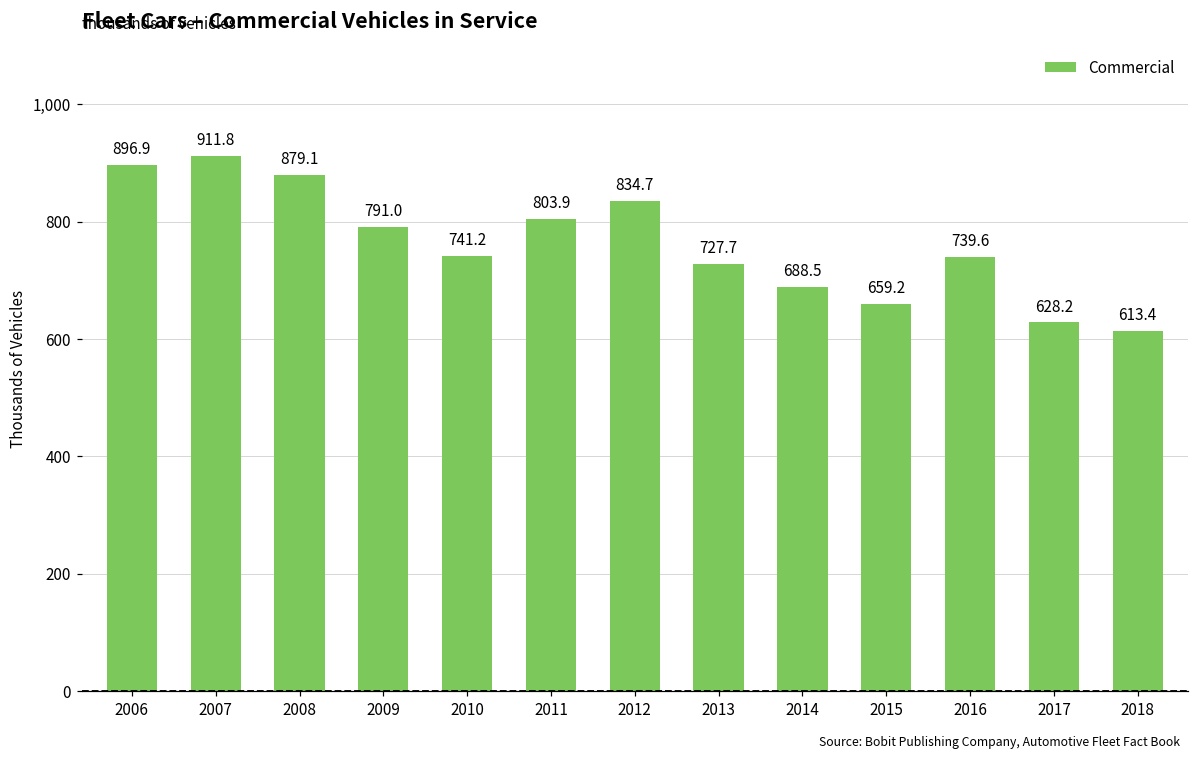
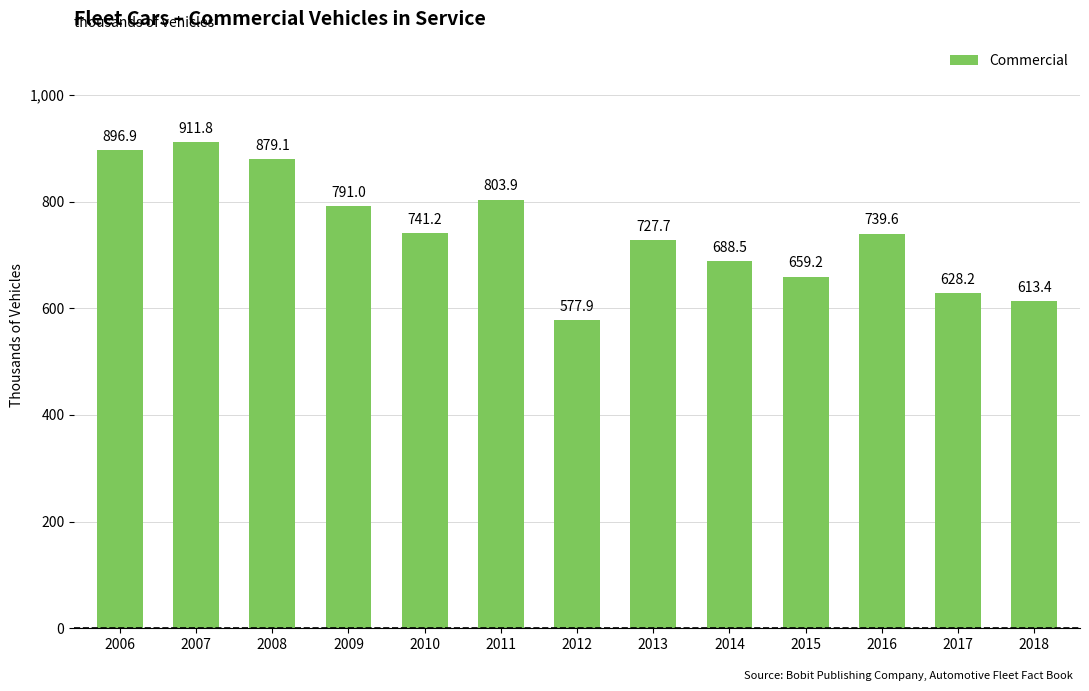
2012: 834.7 -> 577.9
